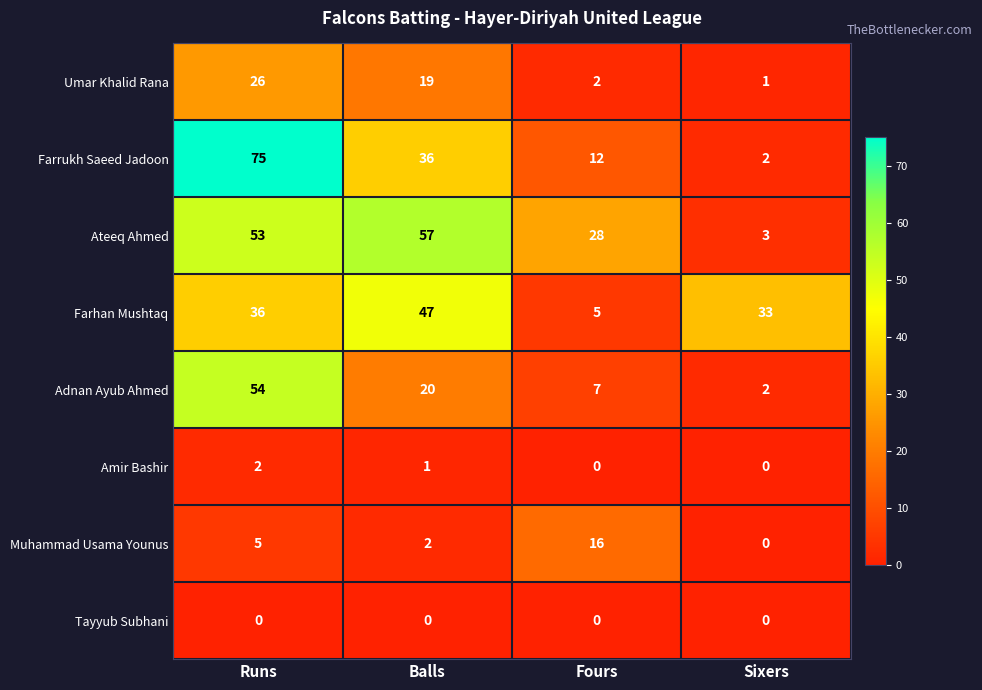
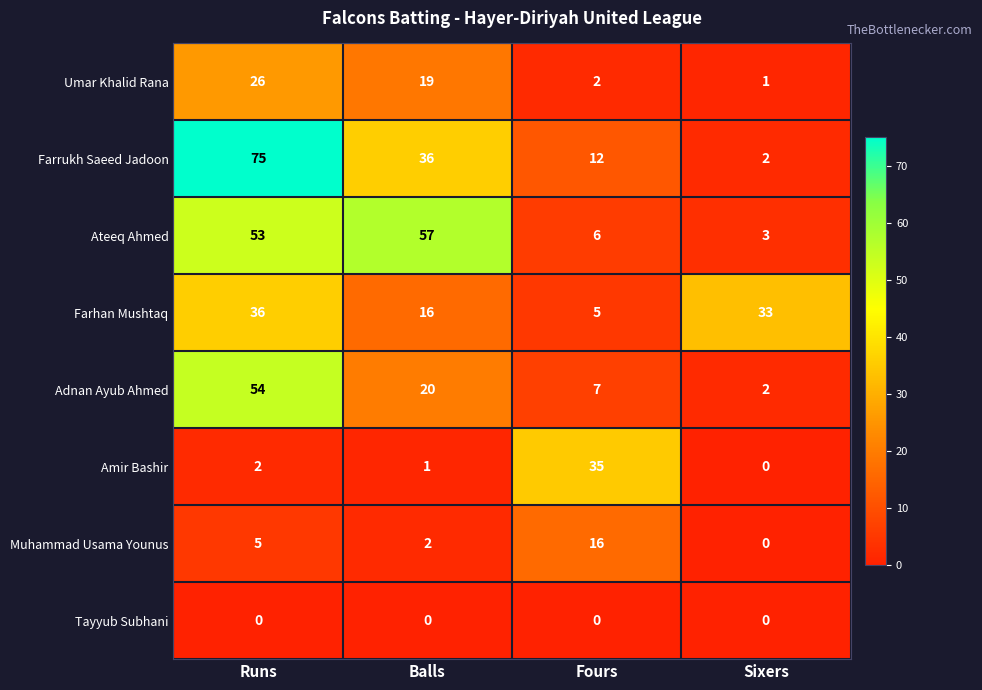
Ateeq Ahmed, Fours: 28 -> 6
Farhan Mushtaq, Balls: 47 -> 16
Amir Bashir, Fours: 0 -> 35
